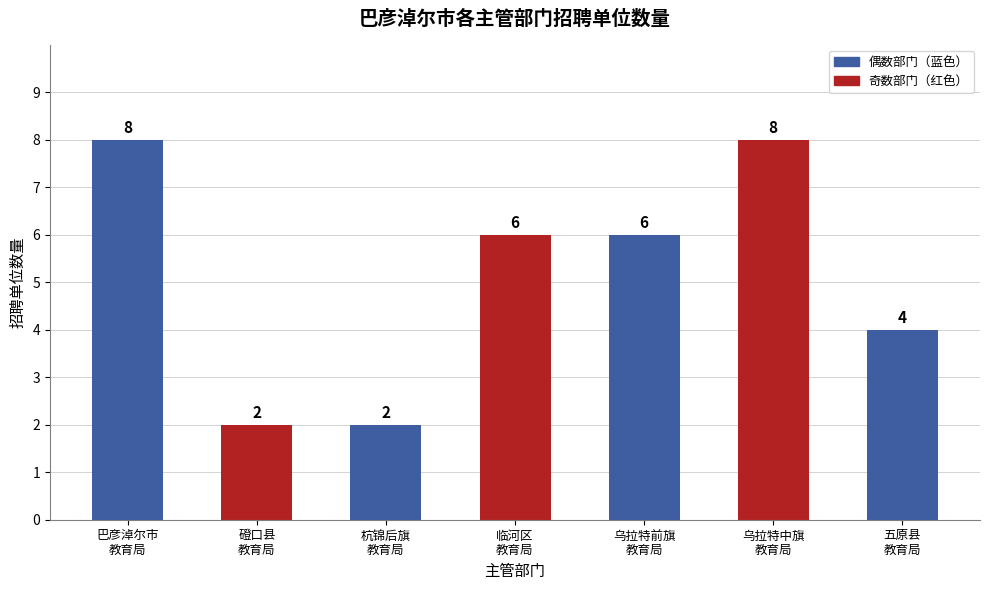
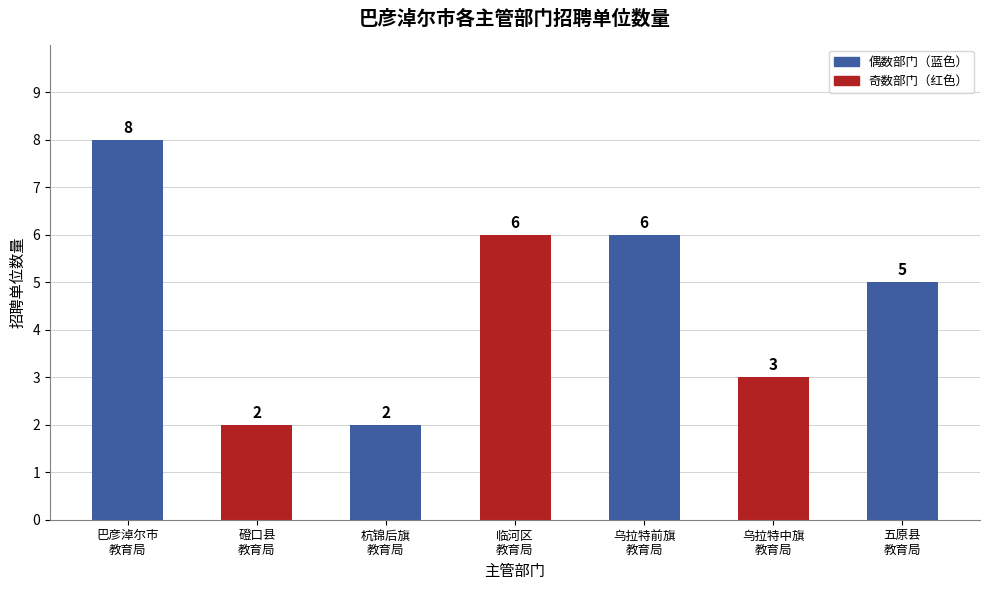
乌拉特中旗 教育局: 8 -> 3
五原县 教育局: 4 -> 5
